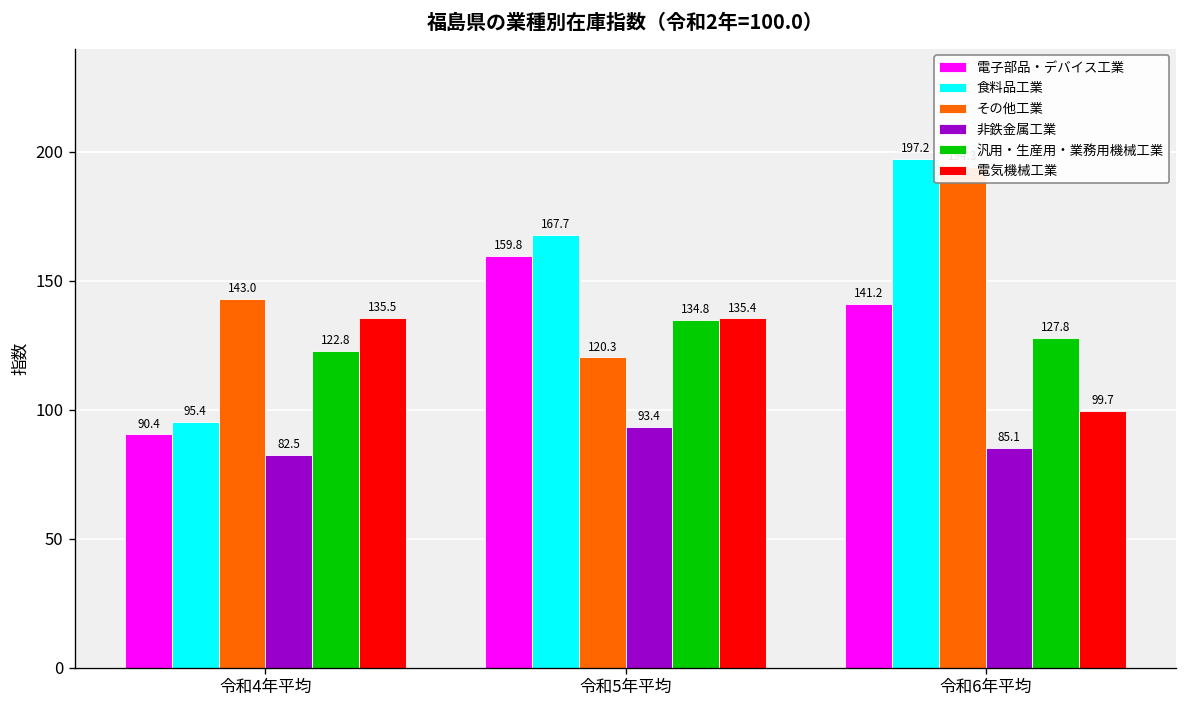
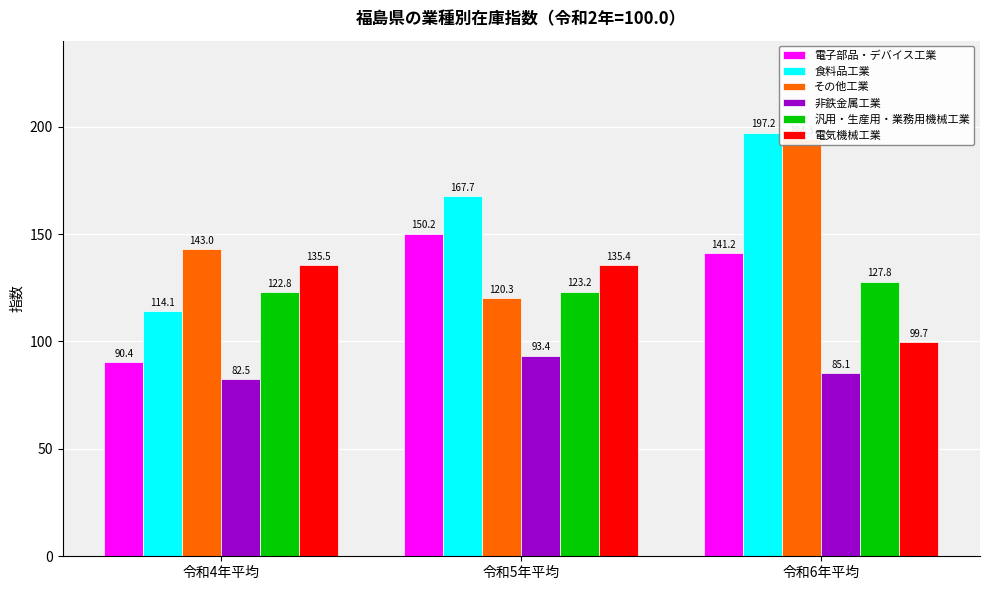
食料品工業, 令和4年平均: 95.4 -> 114.1
電子部品・デバイス工業, 令和5年平均: 159.8 -> 150.2
汎用・生産用・業務用機械工業, 令和5年平均: 134.8 -> 123.2
